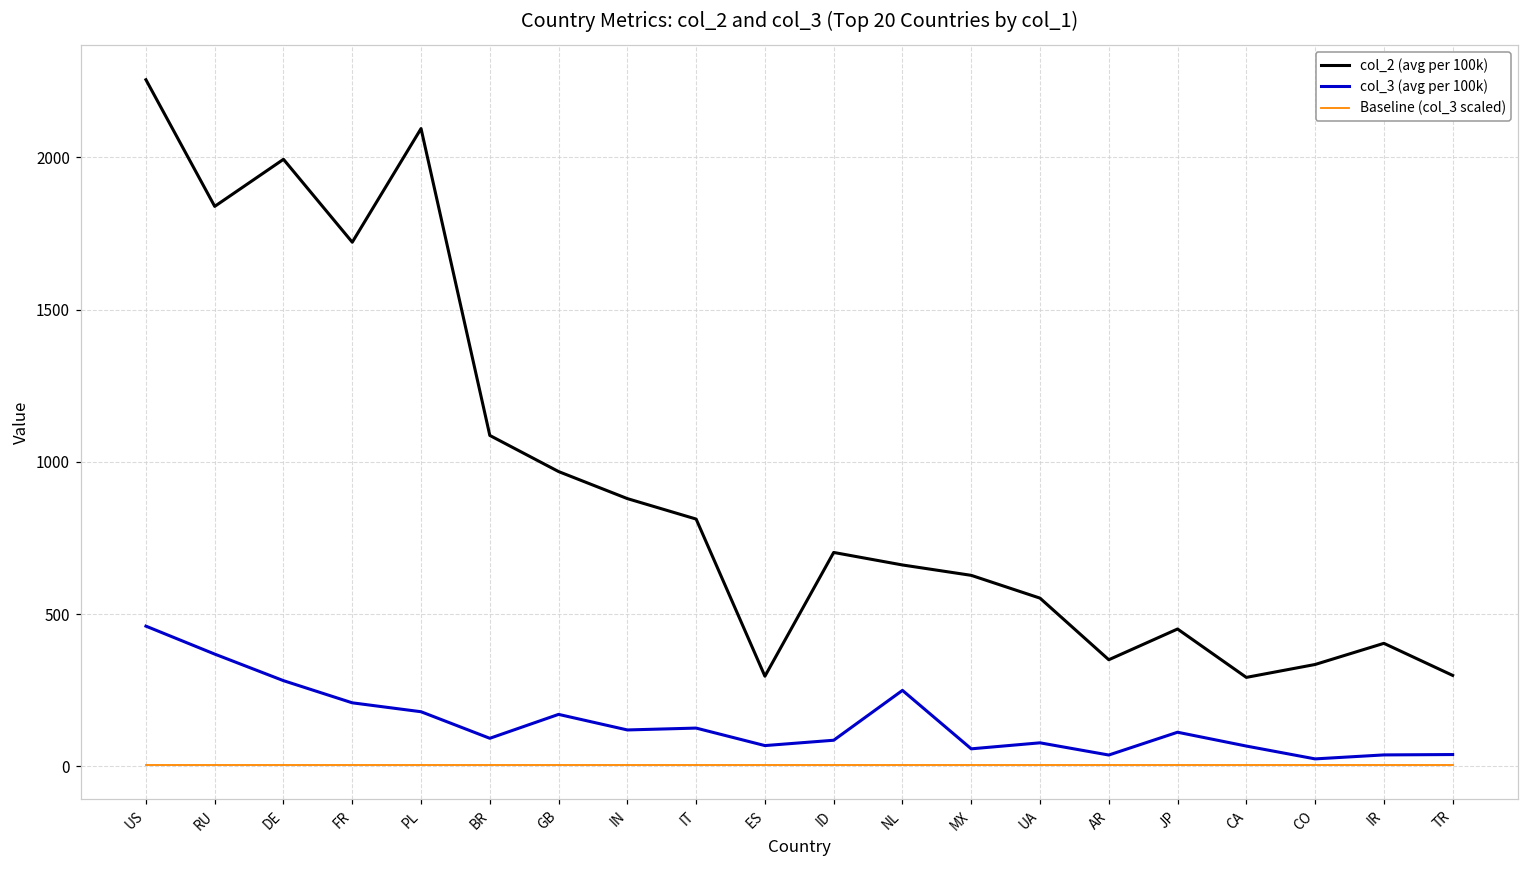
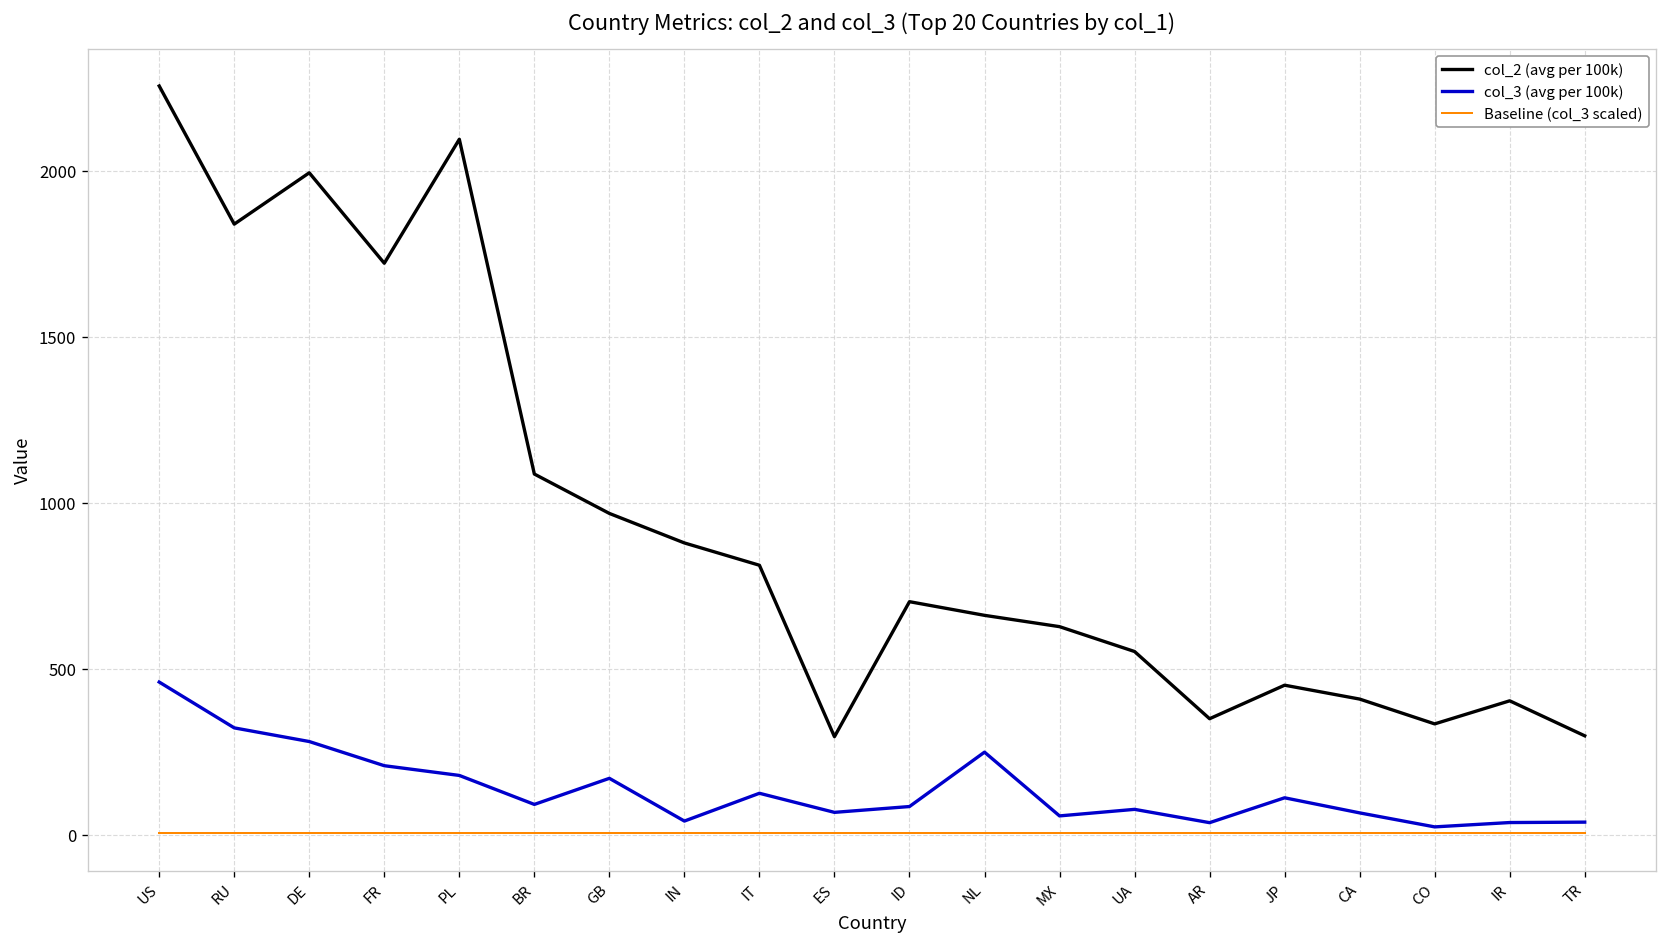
col_3 (avg per 100k), RU: 370 -> 320
col_3 (avg per 100k), IN: 120 -> 40
col_2 (avg per 100k), CA: 290 -> 410
